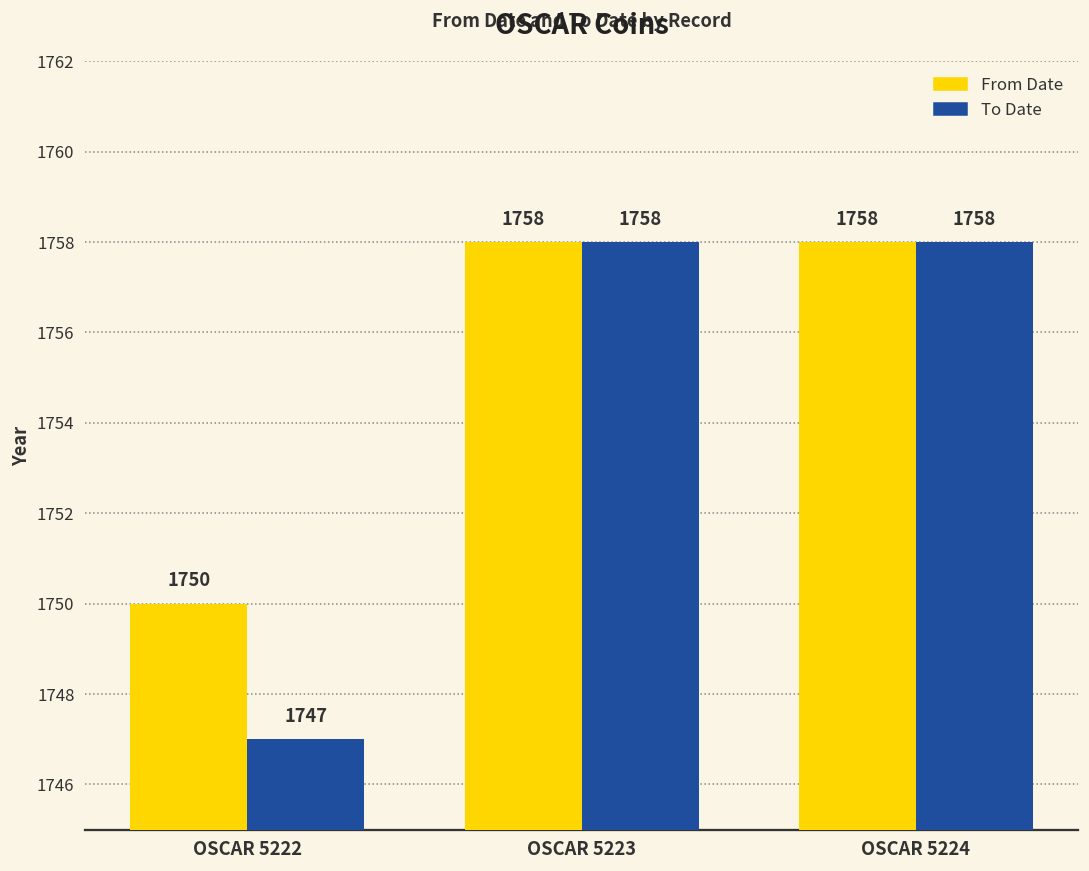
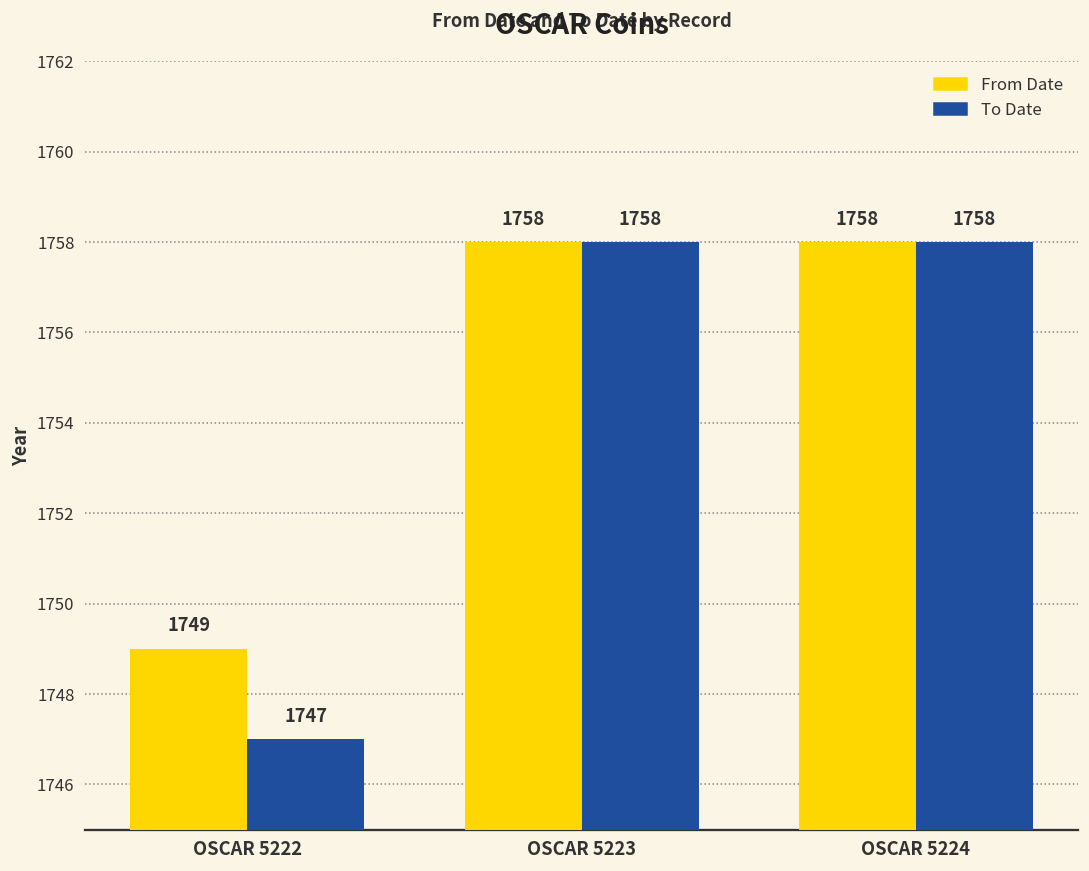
From Date, OSCAR 5222: 1750 -> 1749
